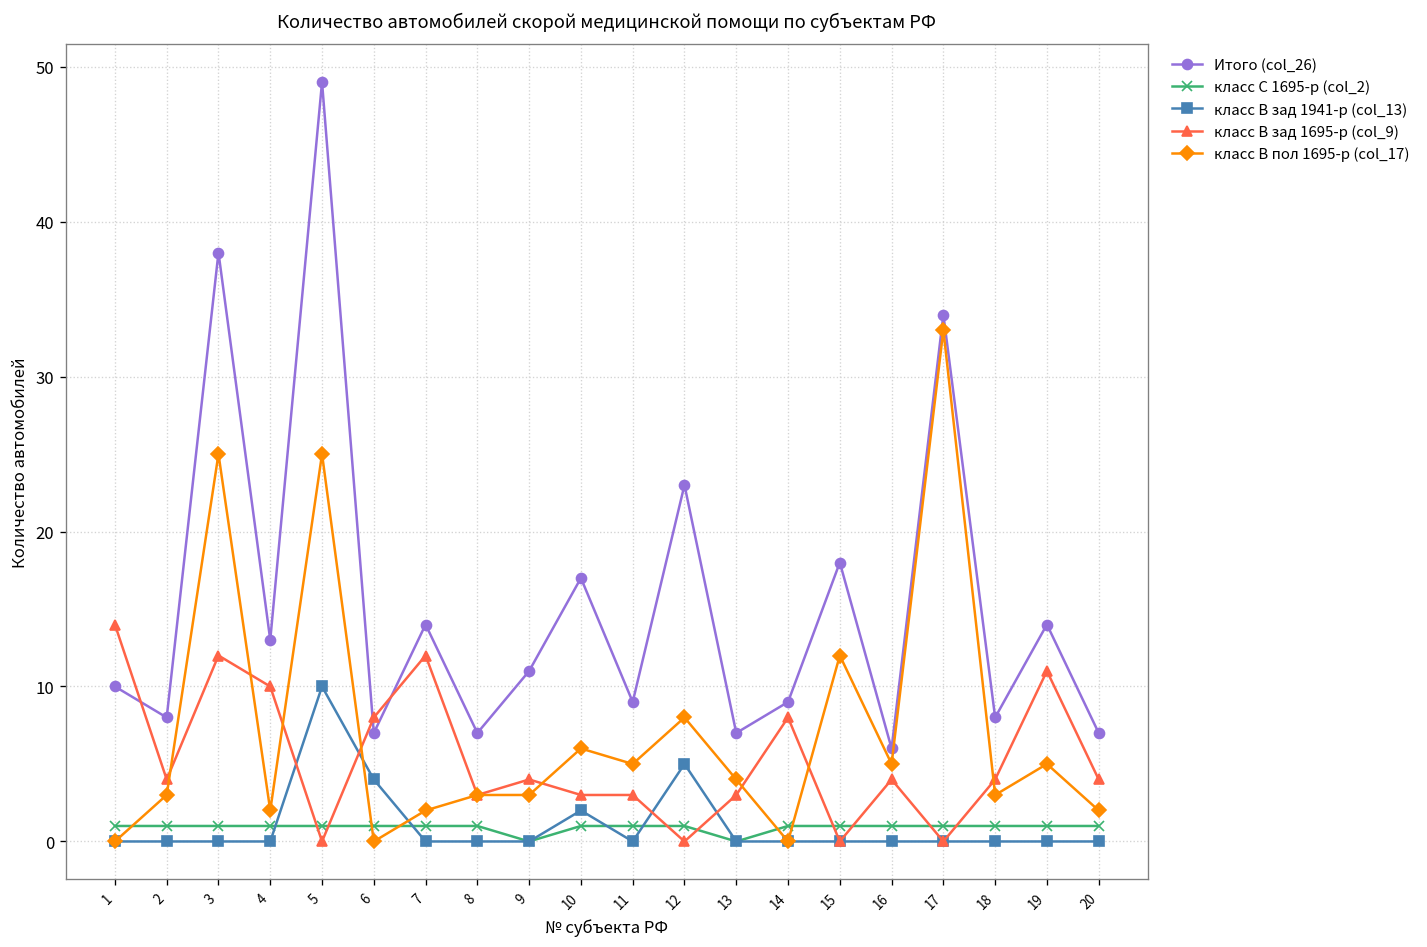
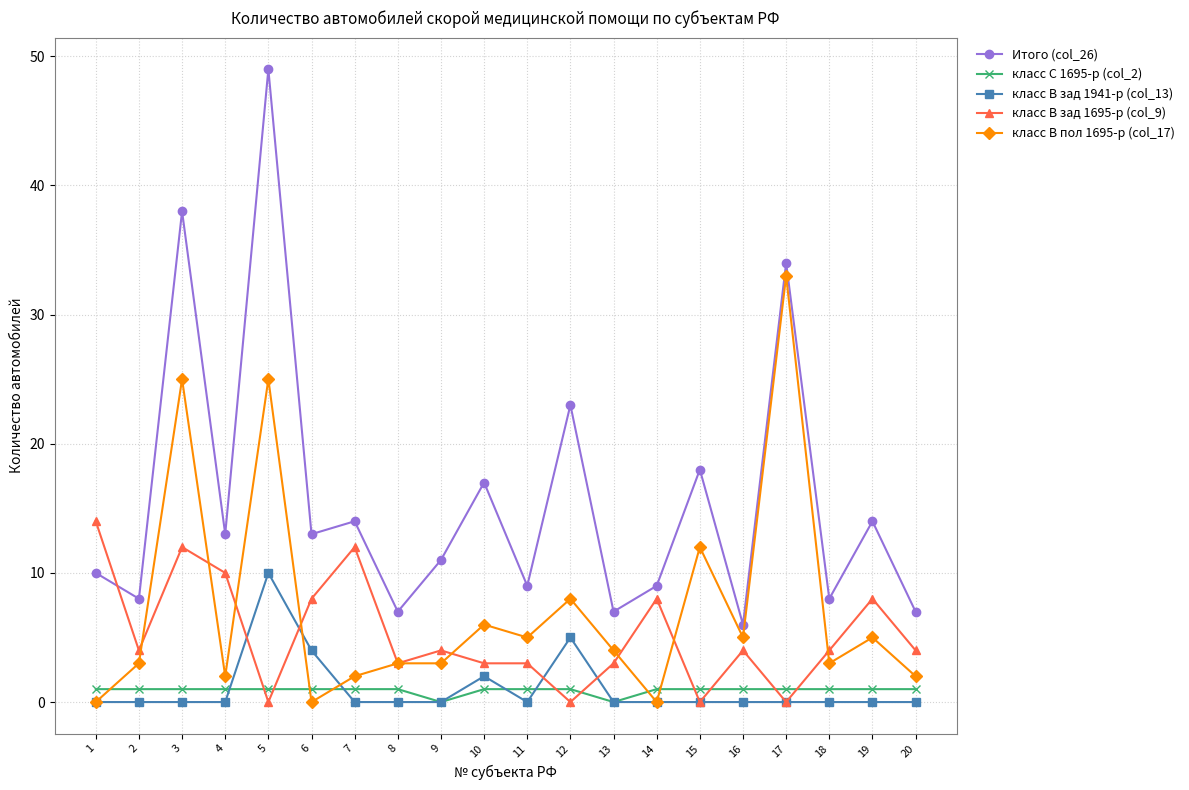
Итого (col_26), 6: 7 -> 13
класс В зад 1695-р (col_9), 19: 11 -> 8
